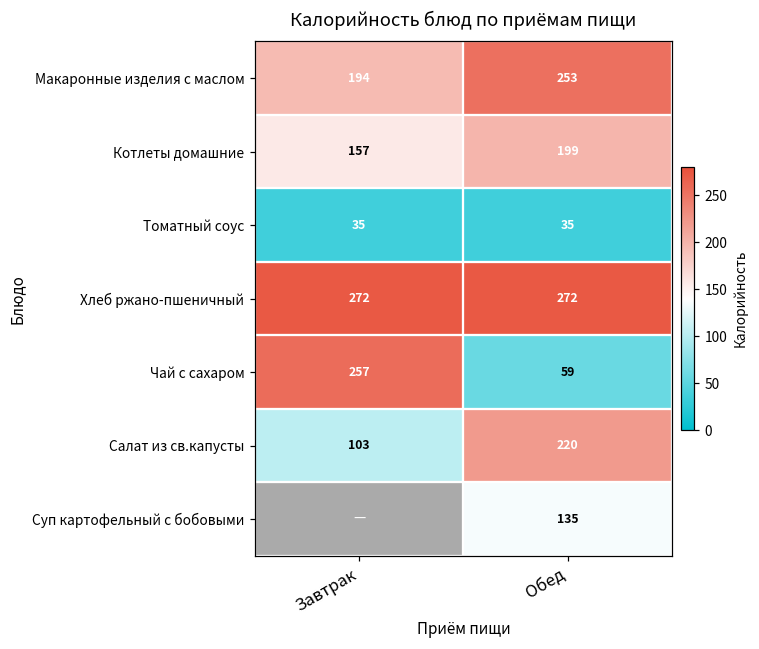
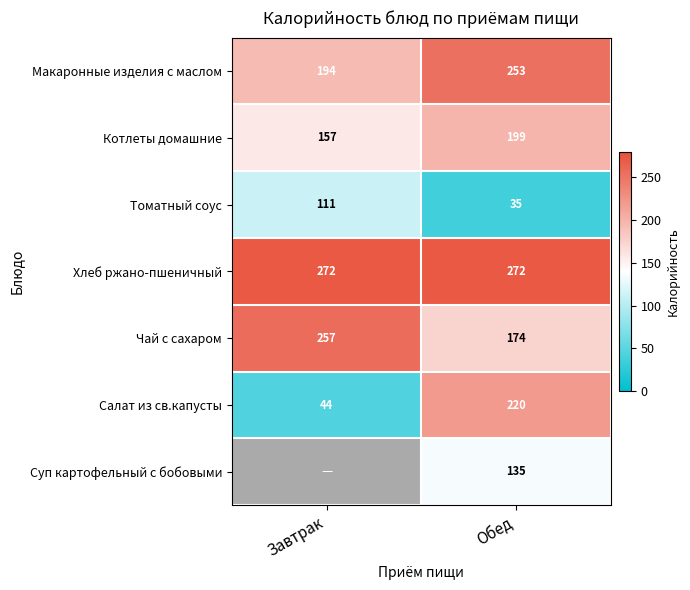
Томатный соус, Завтрак: 35 -> 111
Чай с сахаром, Обед: 59 -> 174
Салат из св.капусты, Завтрак: 103 -> 44
